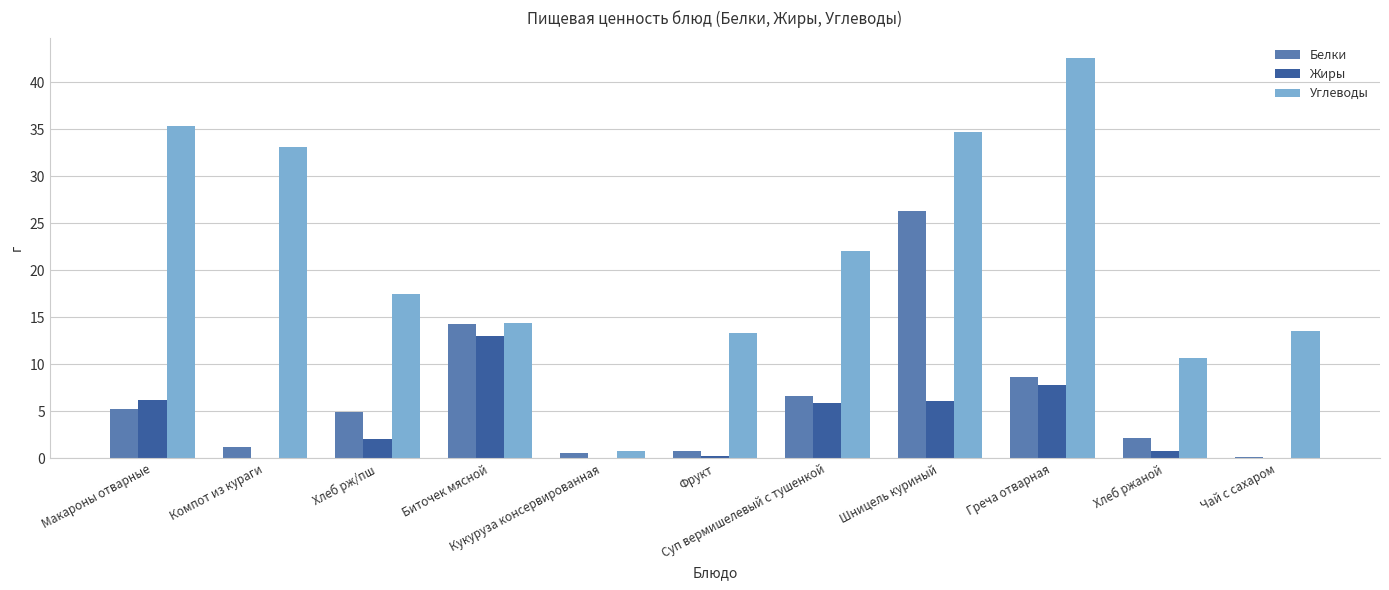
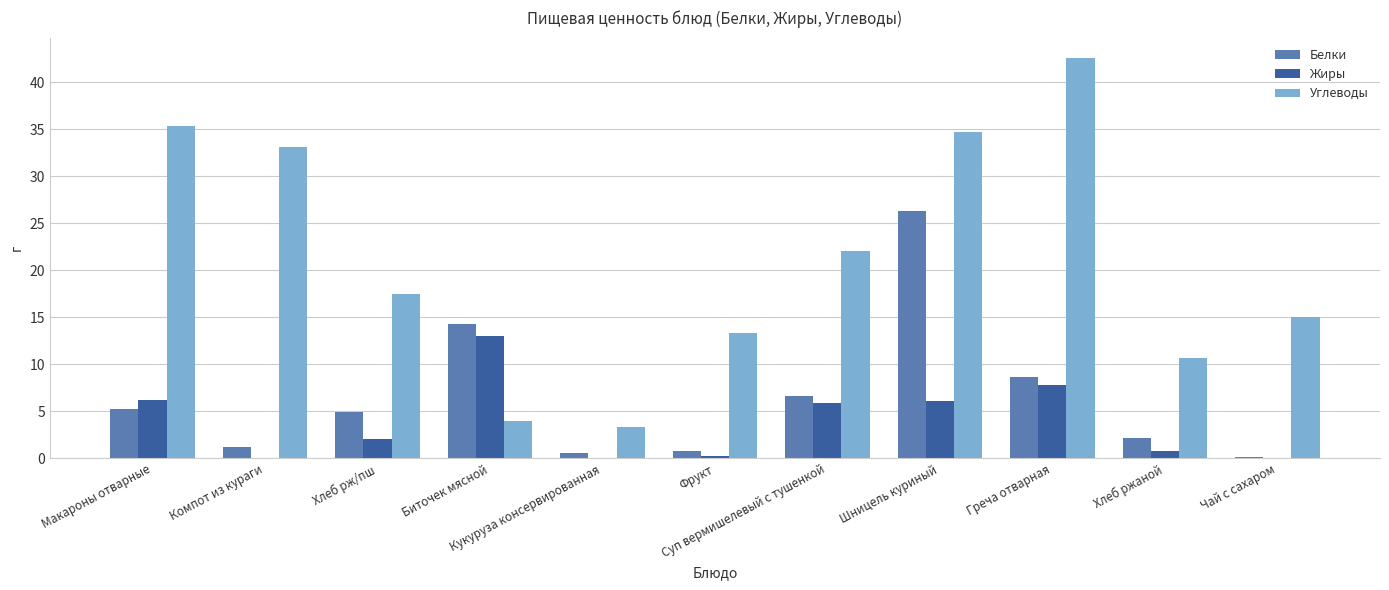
Углеводы, Биточек мясной: 14 -> 4
Углеводы, Кукуруза консервированная: 1 -> 3
Углеводы, Чай с сахаром: 14 -> 15
